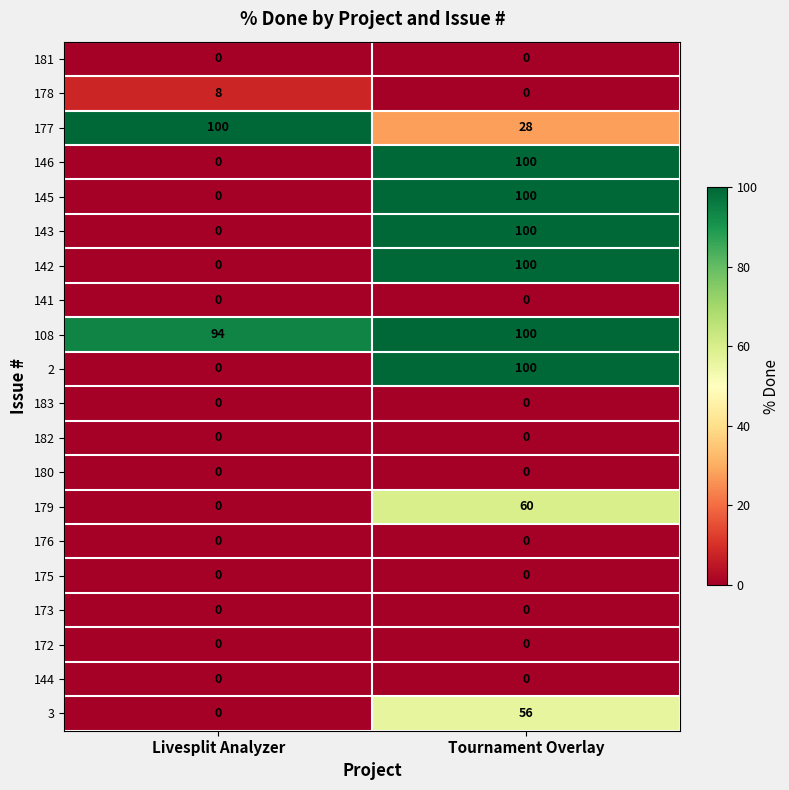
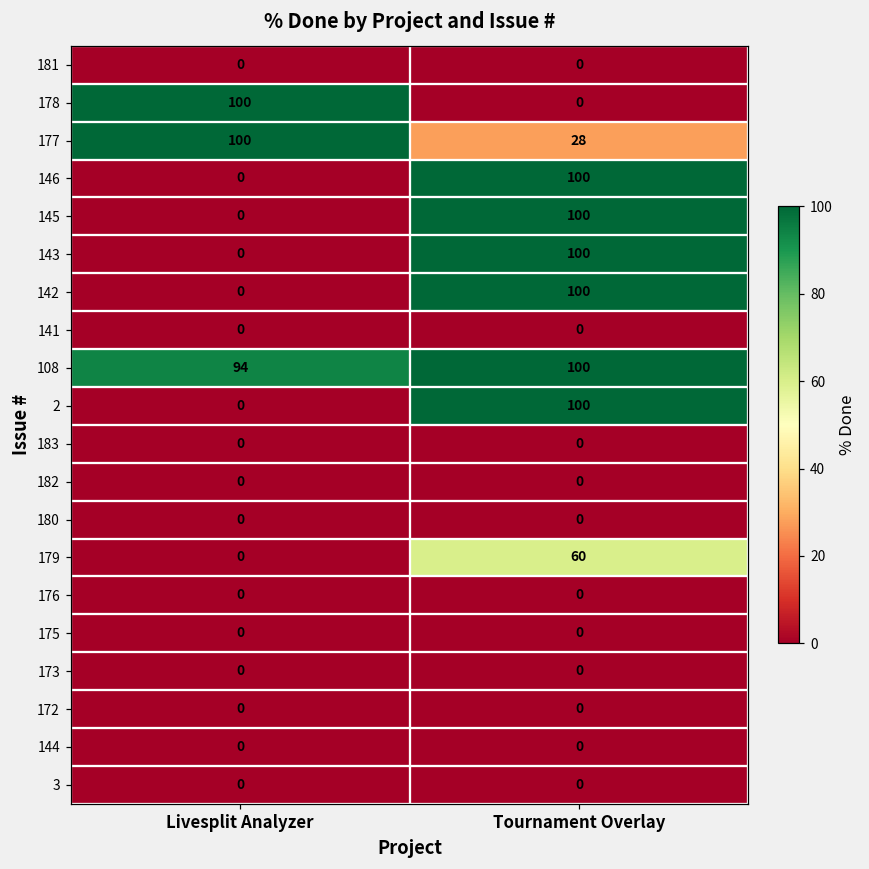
178, Livesplit Analyzer: 8 -> 100
3, Tournament Overlay: 56 -> 0
